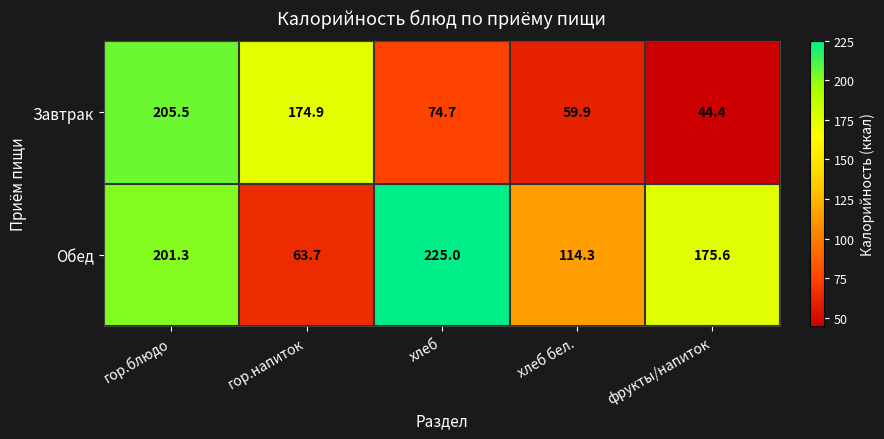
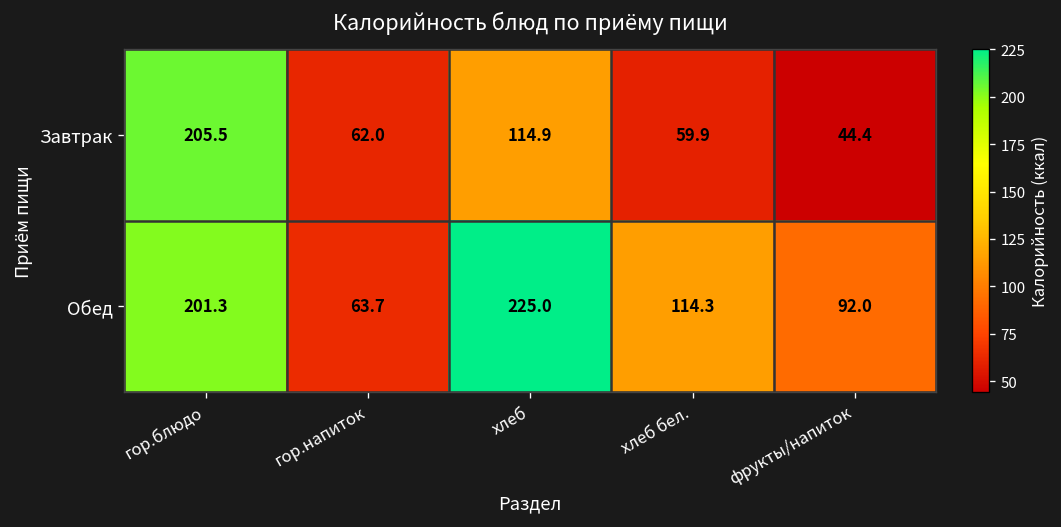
Завтрак, гор.напиток: 174.9 -> 62.0
Завтрак, хлеб: 74.7 -> 114.9
Обед, фрукты/напиток: 175.6 -> 92.0
